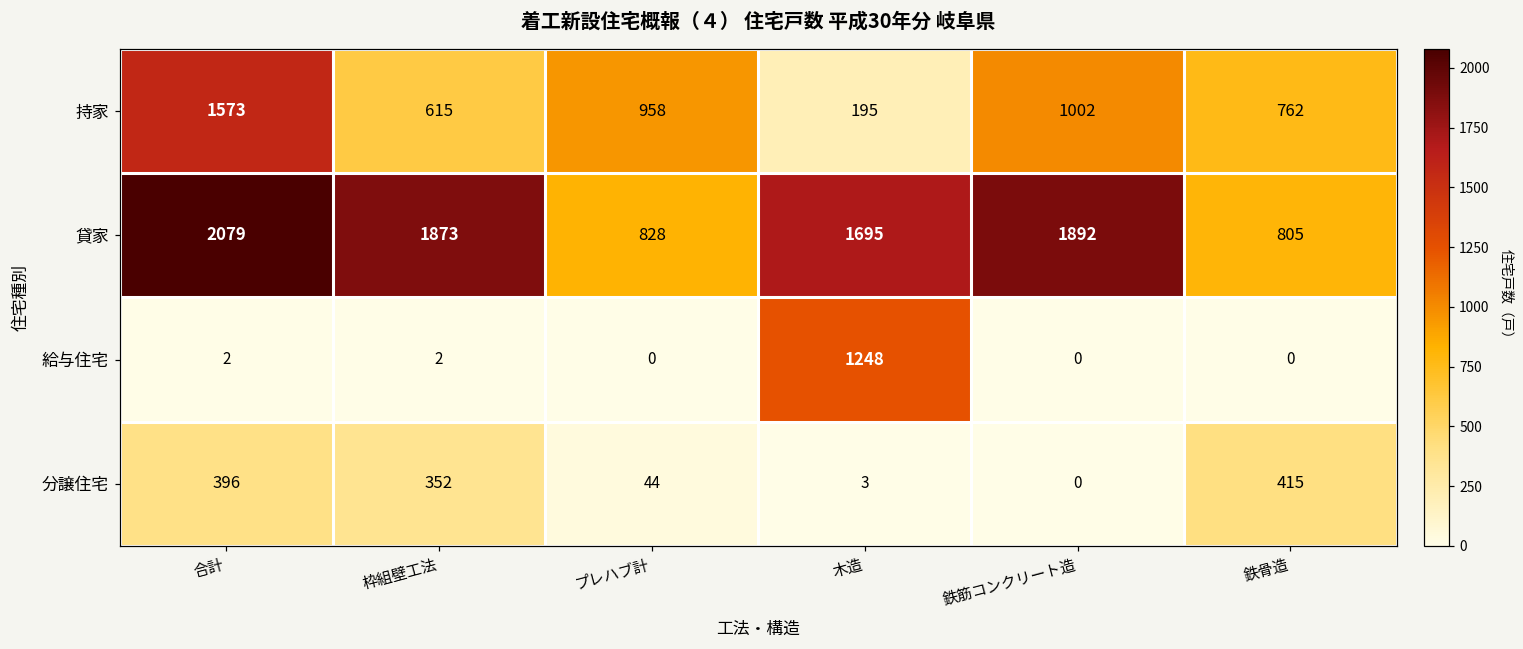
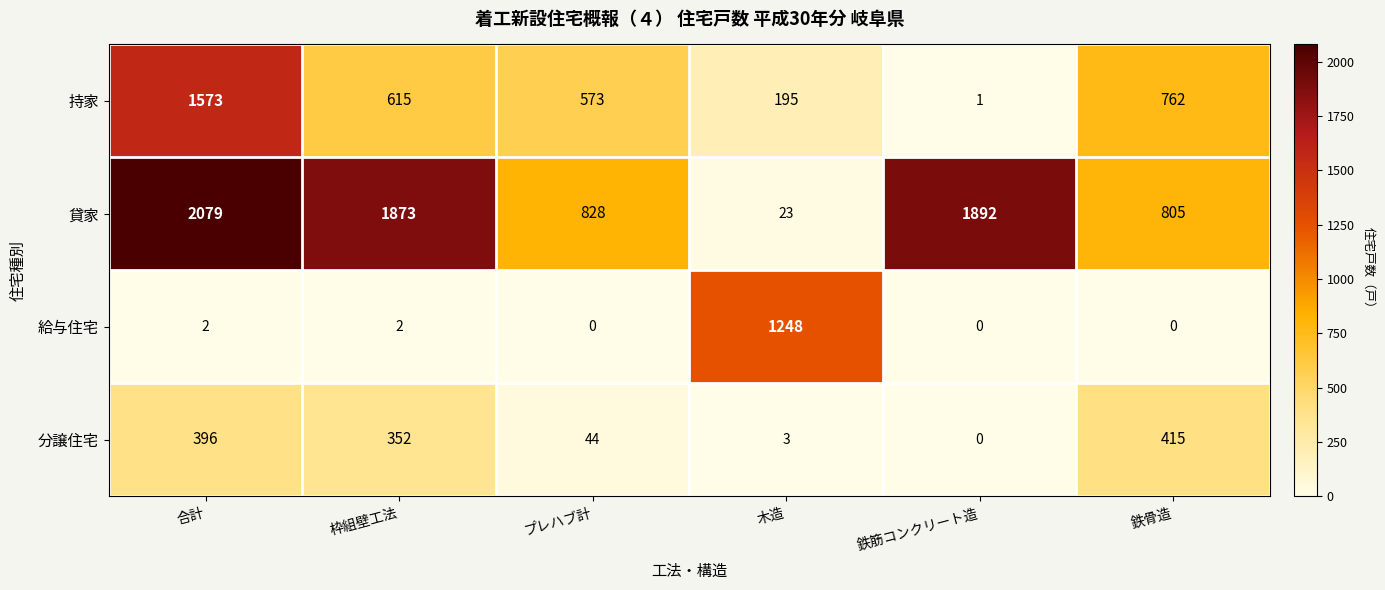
持家, プレハブ計: 958 -> 573
持家, 鉄筋コンクリート造: 1002 -> 1
貸家, 木造: 1695 -> 23
